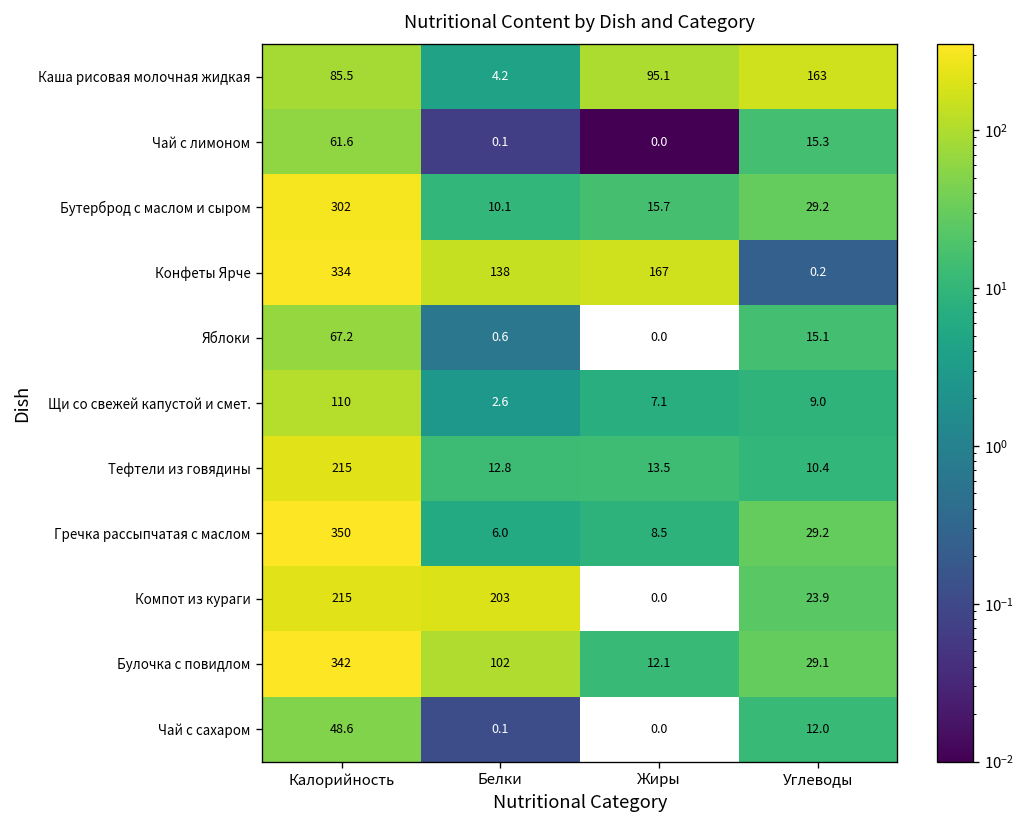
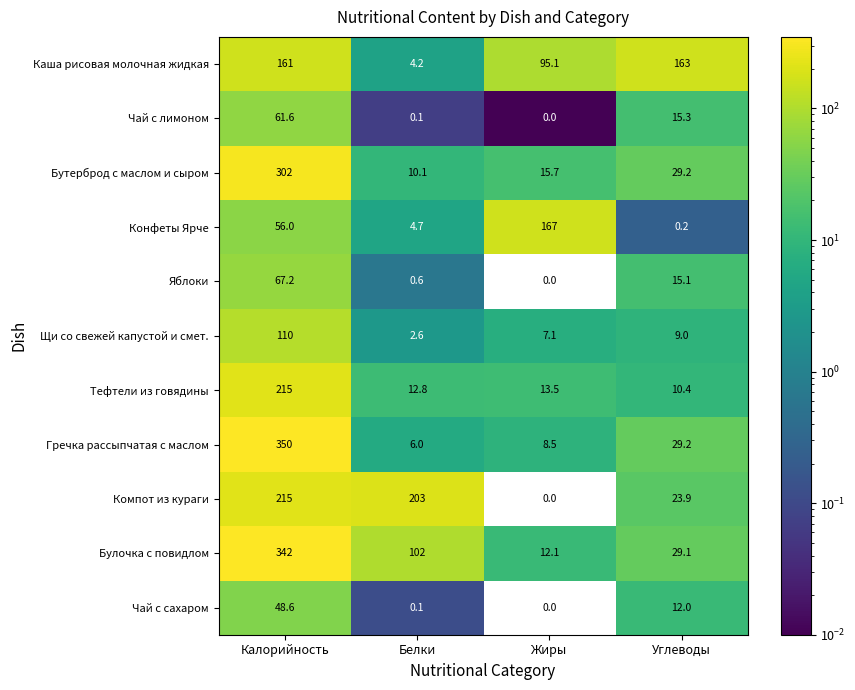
Каша рисовая молочная жидкая, Калорийность: 85.5 -> 161
Конфеты Ярче, Калорийность: 334 -> 56.0
Конфеты Ярче, Белки: 138 -> 4.7
